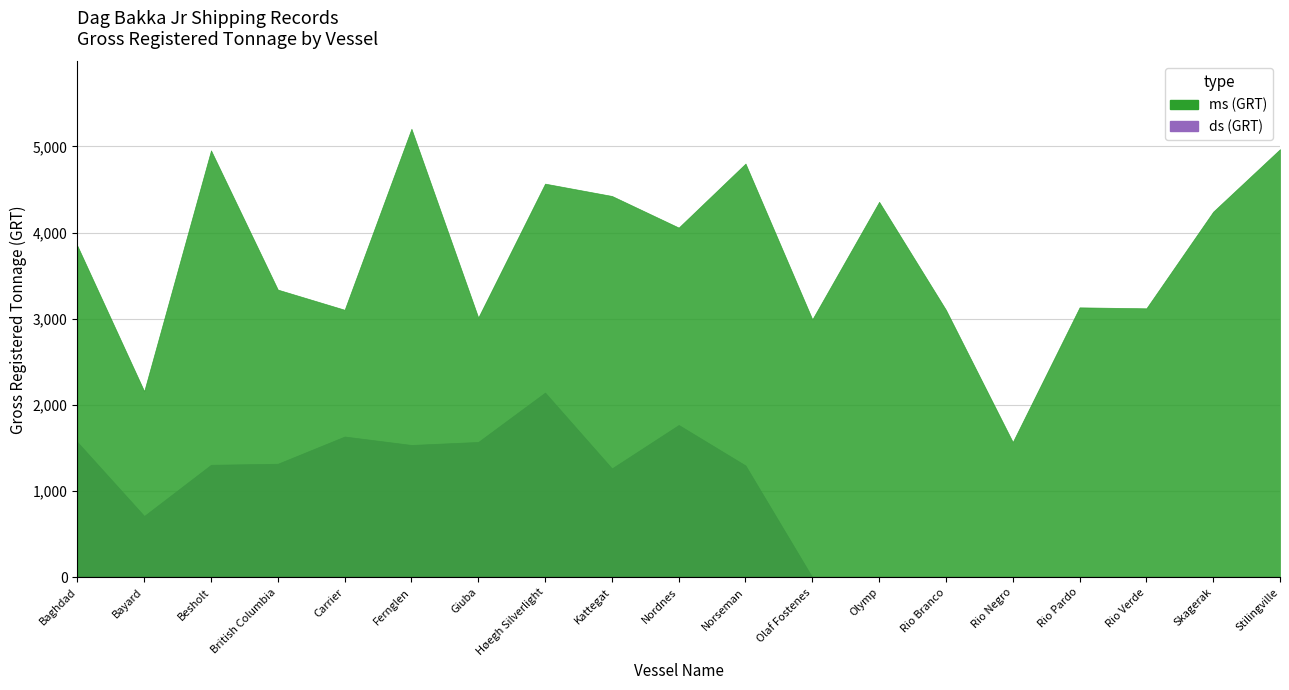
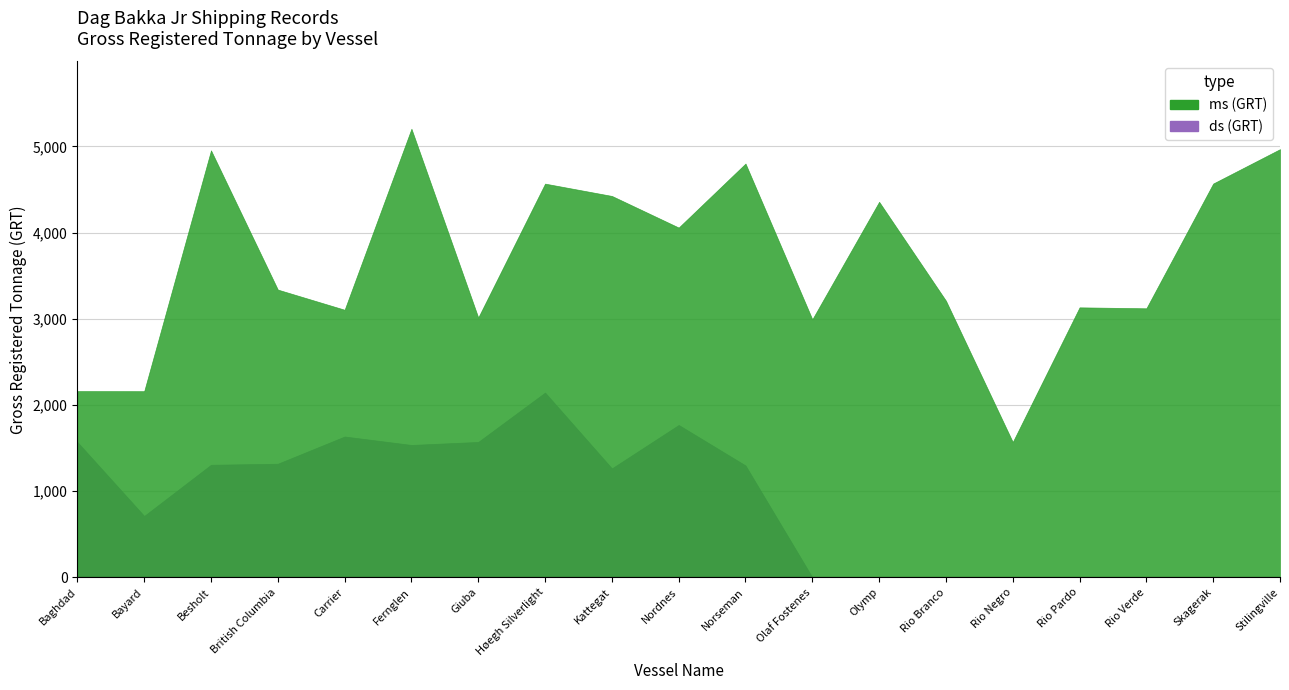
ms (GRT), Baghdad: 3,800 -> 2,200
ms (GRT), Rio Branco: 3,100 -> 3,200
ms (GRT), Skagerak: 4,200 -> 4,600
